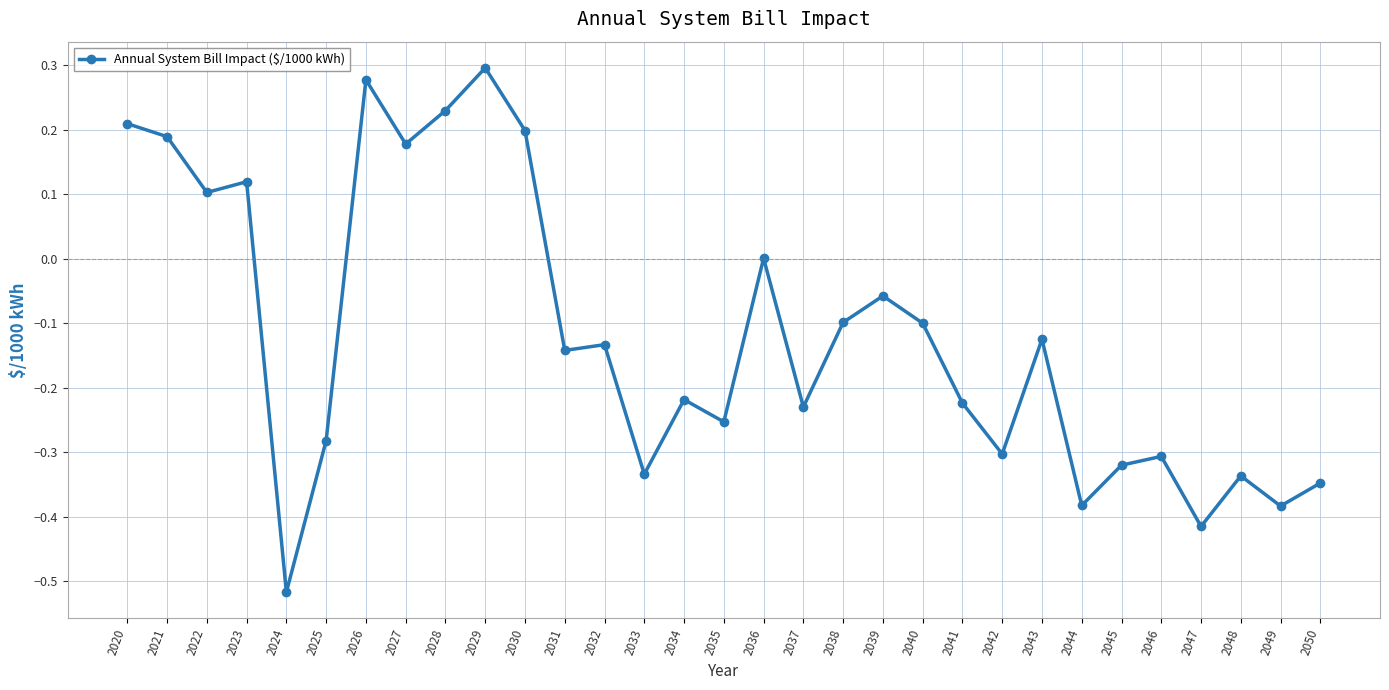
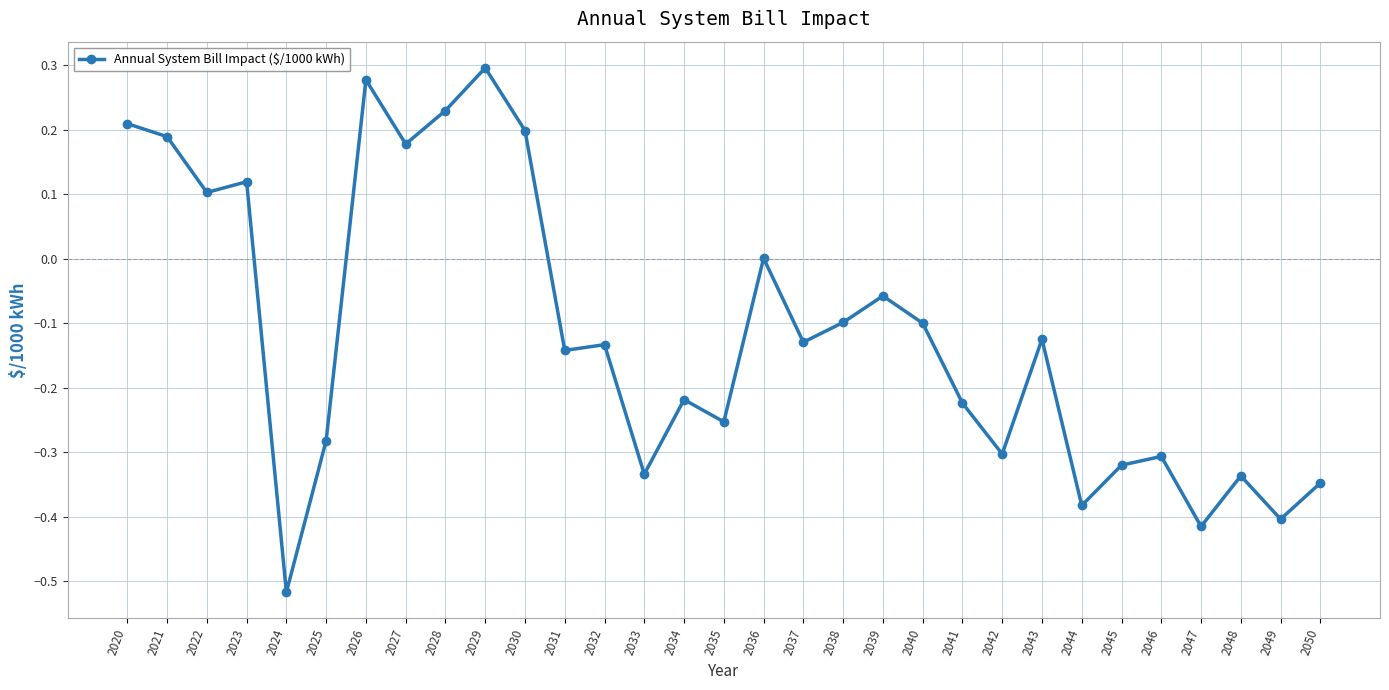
2037: -0.23 -> -0.13
2049: -0.38 -> -0.40
